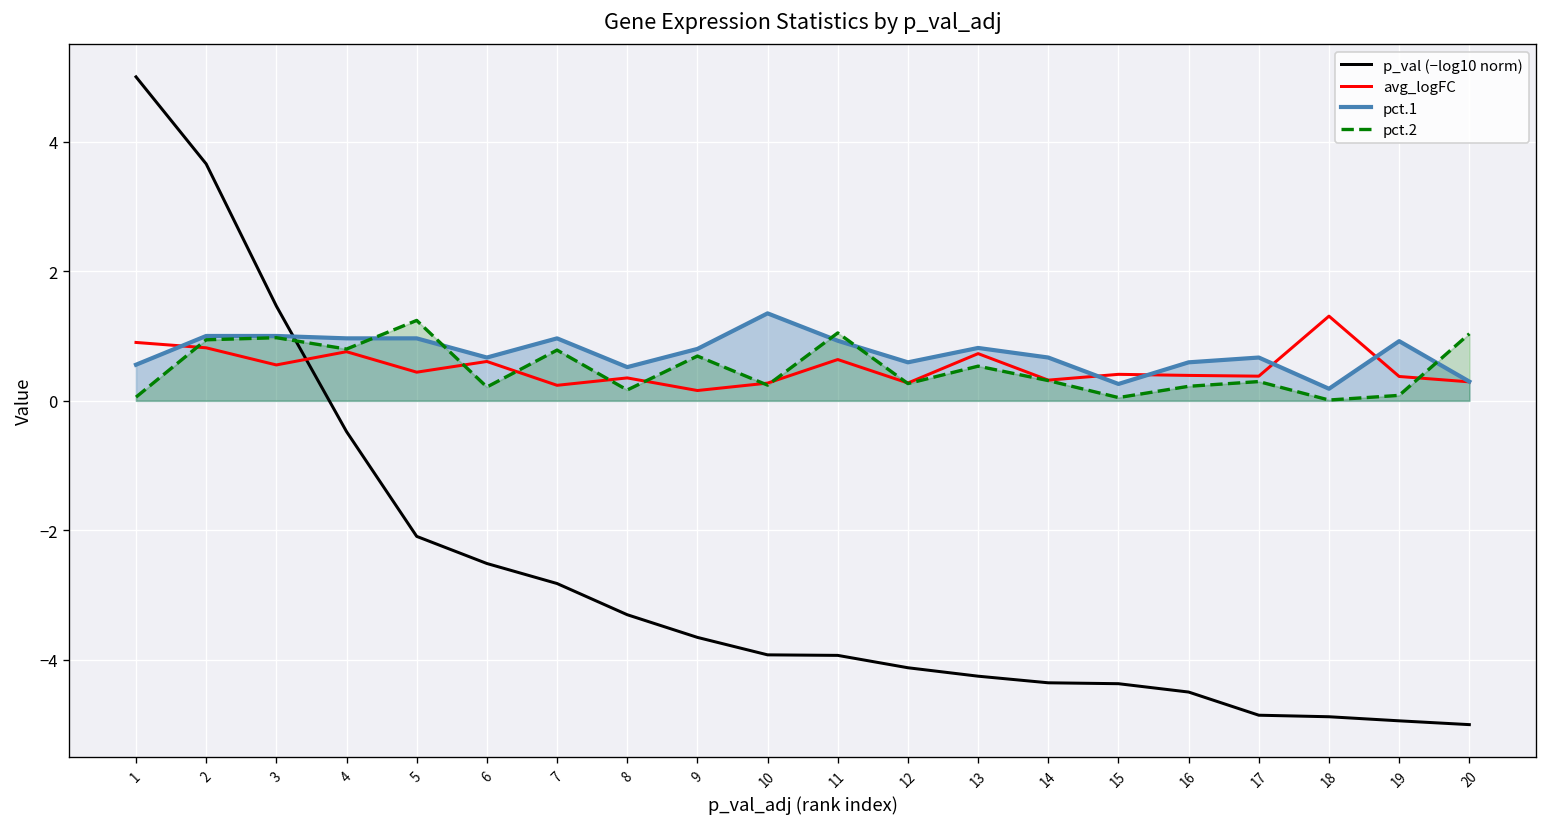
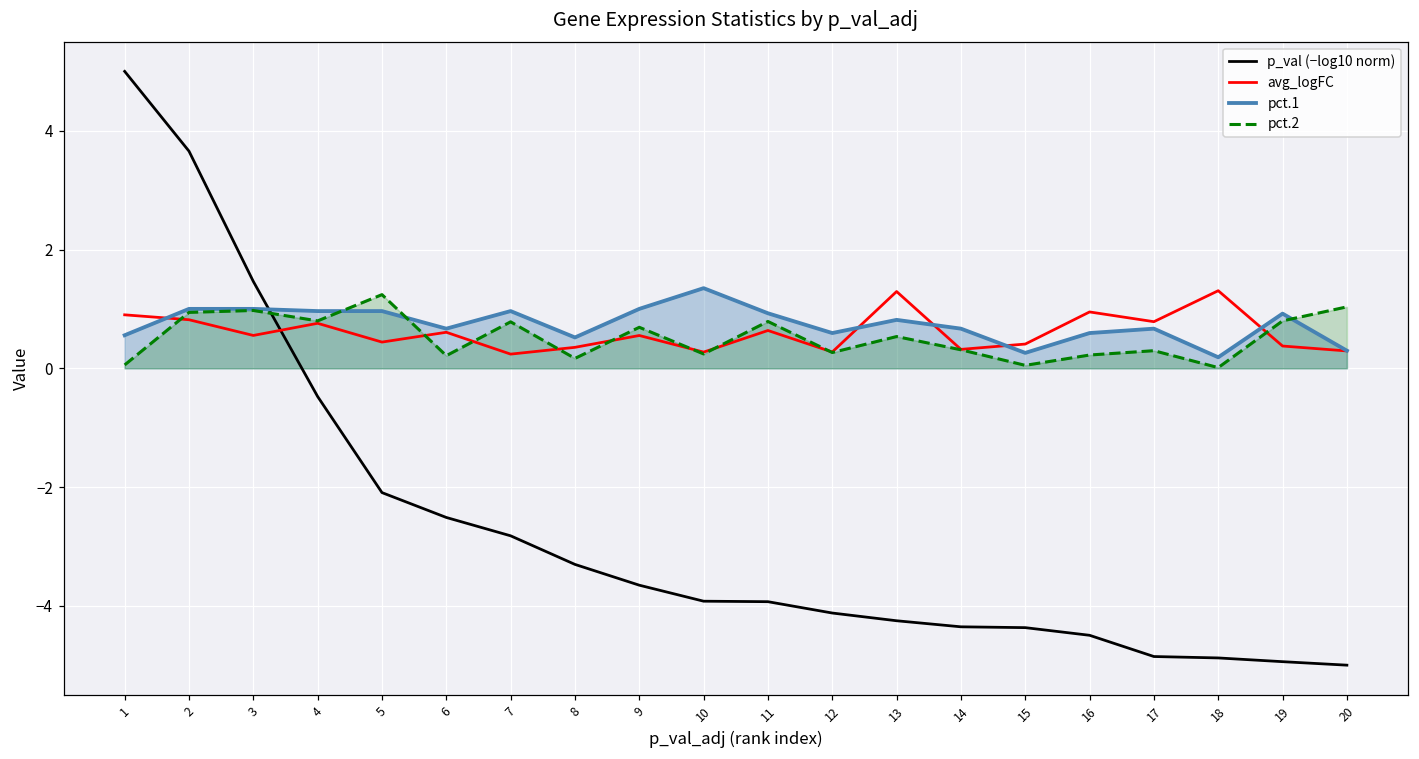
avg_logFC, 9: 0.2 -> 0.6
pct.1, 9: 0.8 -> 1.0
pct.2, 11: 1.0 -> 0.8
avg_logFC, 13: 0.7 -> 1.3
avg_logFC, 16: 0.4 -> 0.9
avg_logFC, 17: 0.4 -> 0.8
pct.2, 19: 0.1 -> 0.8
